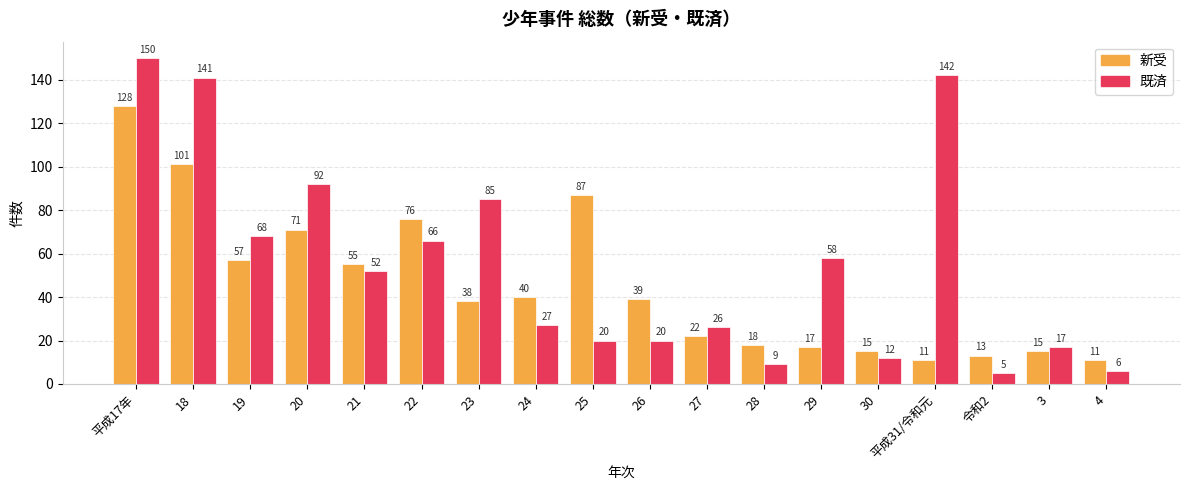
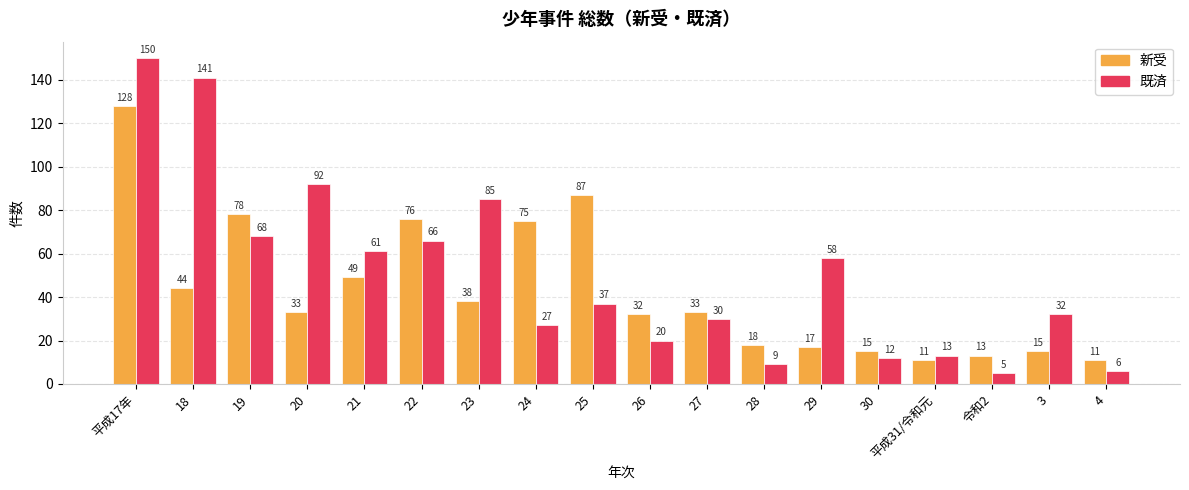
新受, 18: 101 -> 44
新受, 19: 57 -> 78
新受, 20: 71 -> 33
新受, 21: 55 -> 49
既済, 21: 52 -> 61
新受, 24: 40 -> 75
既済, 25: 20 -> 37
新受, 26: 39 -> 32
新受, 27: 22 -> 33
既済, 27: 26 -> 30
既済, 平成31/令和元: 142 -> 13
既済, 3: 17 -> 32
